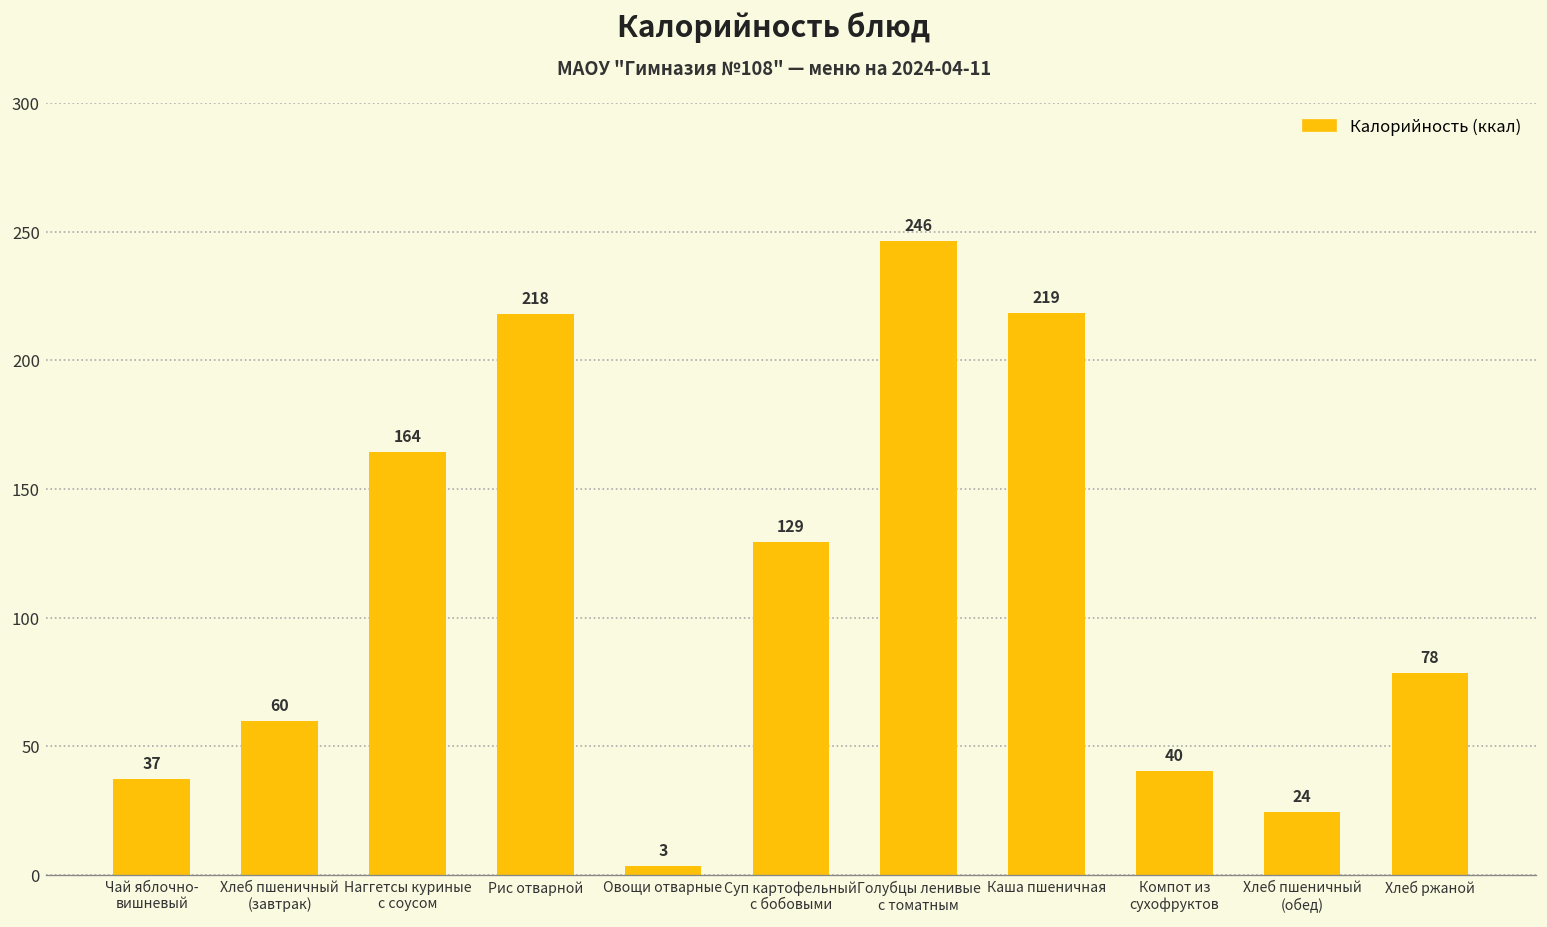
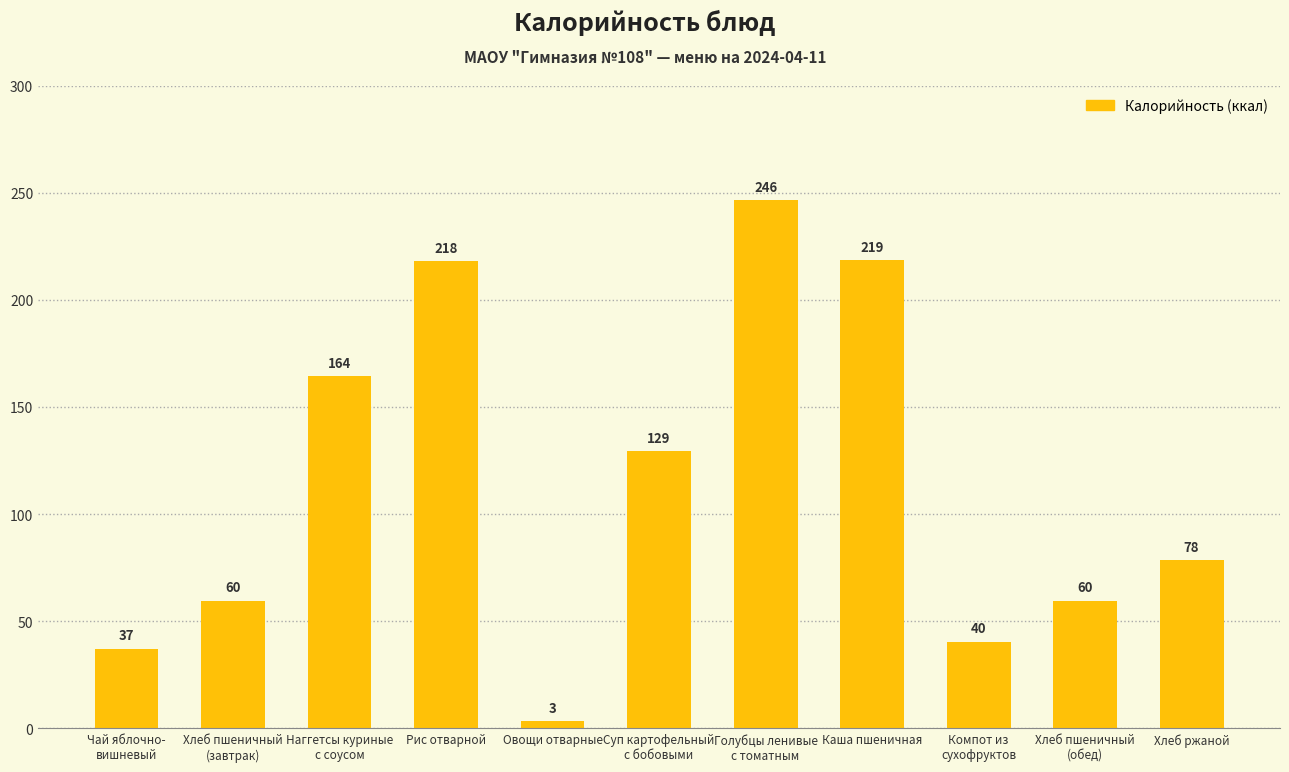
Хлеб пшеничный (обед): 24 -> 60
